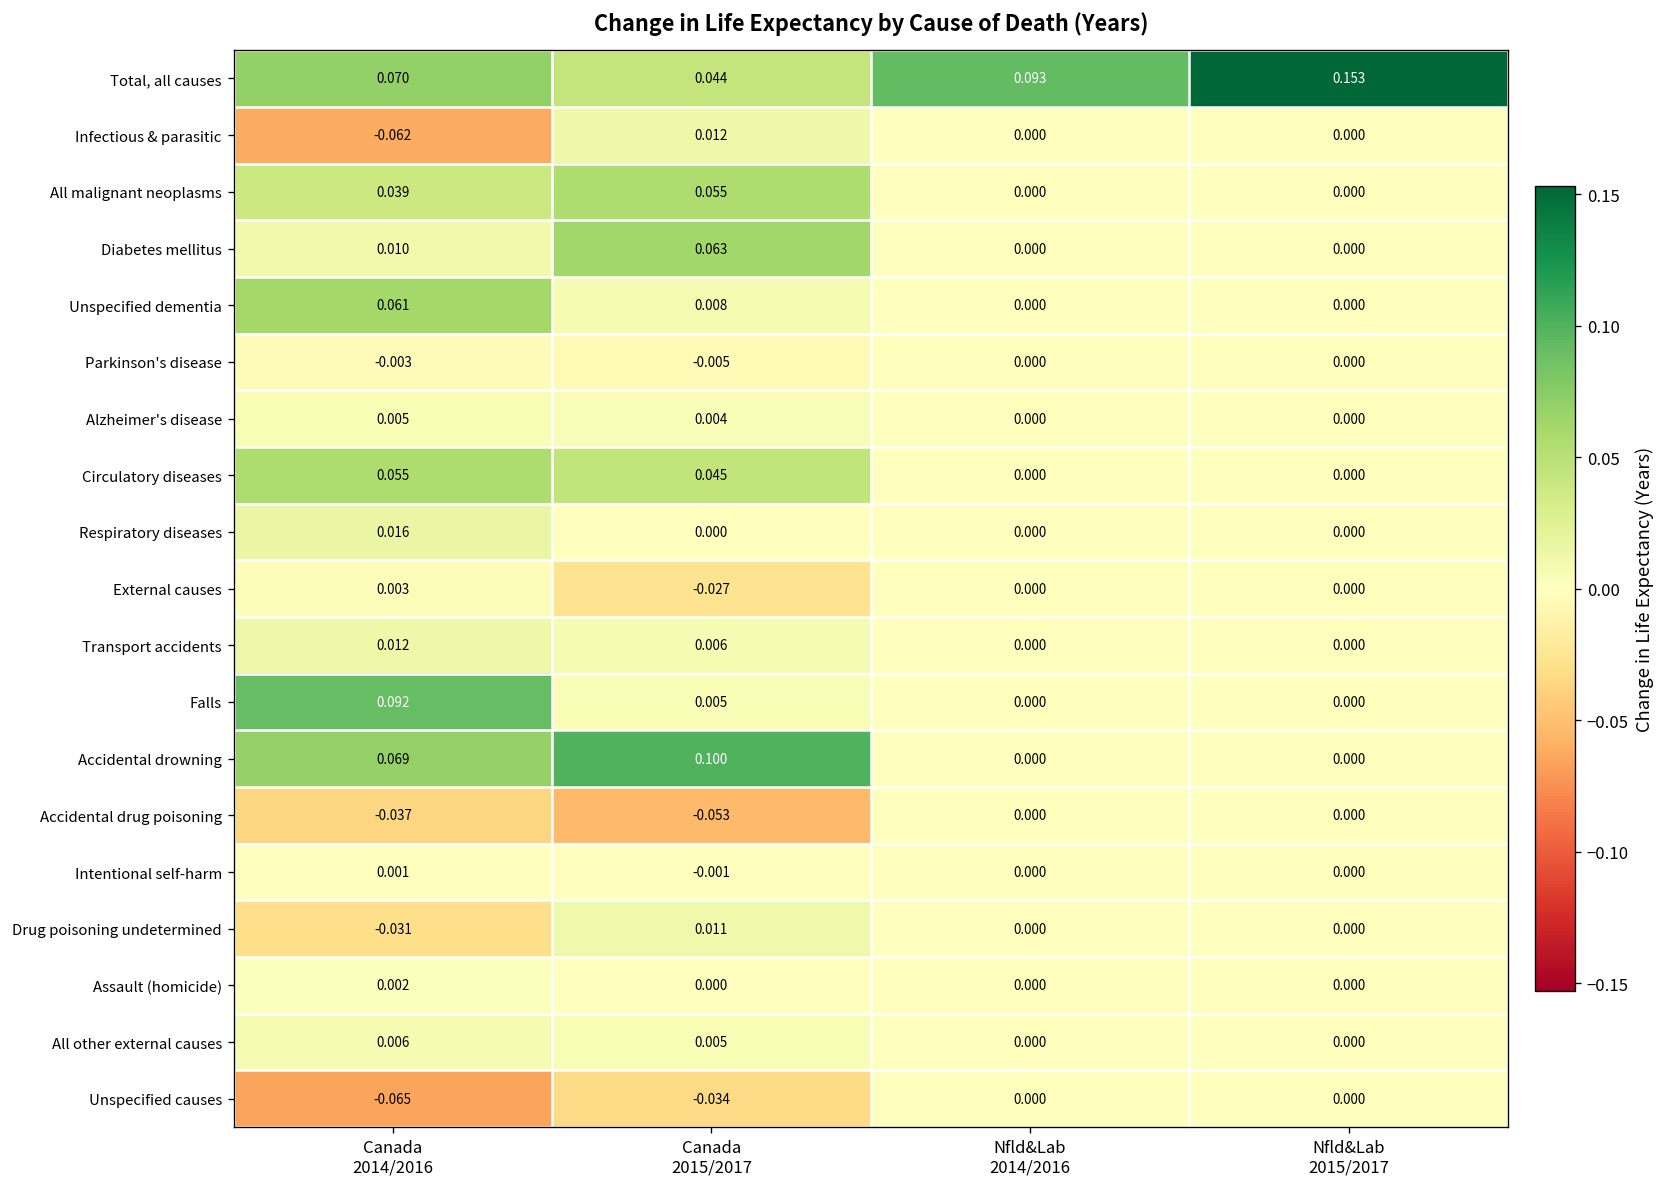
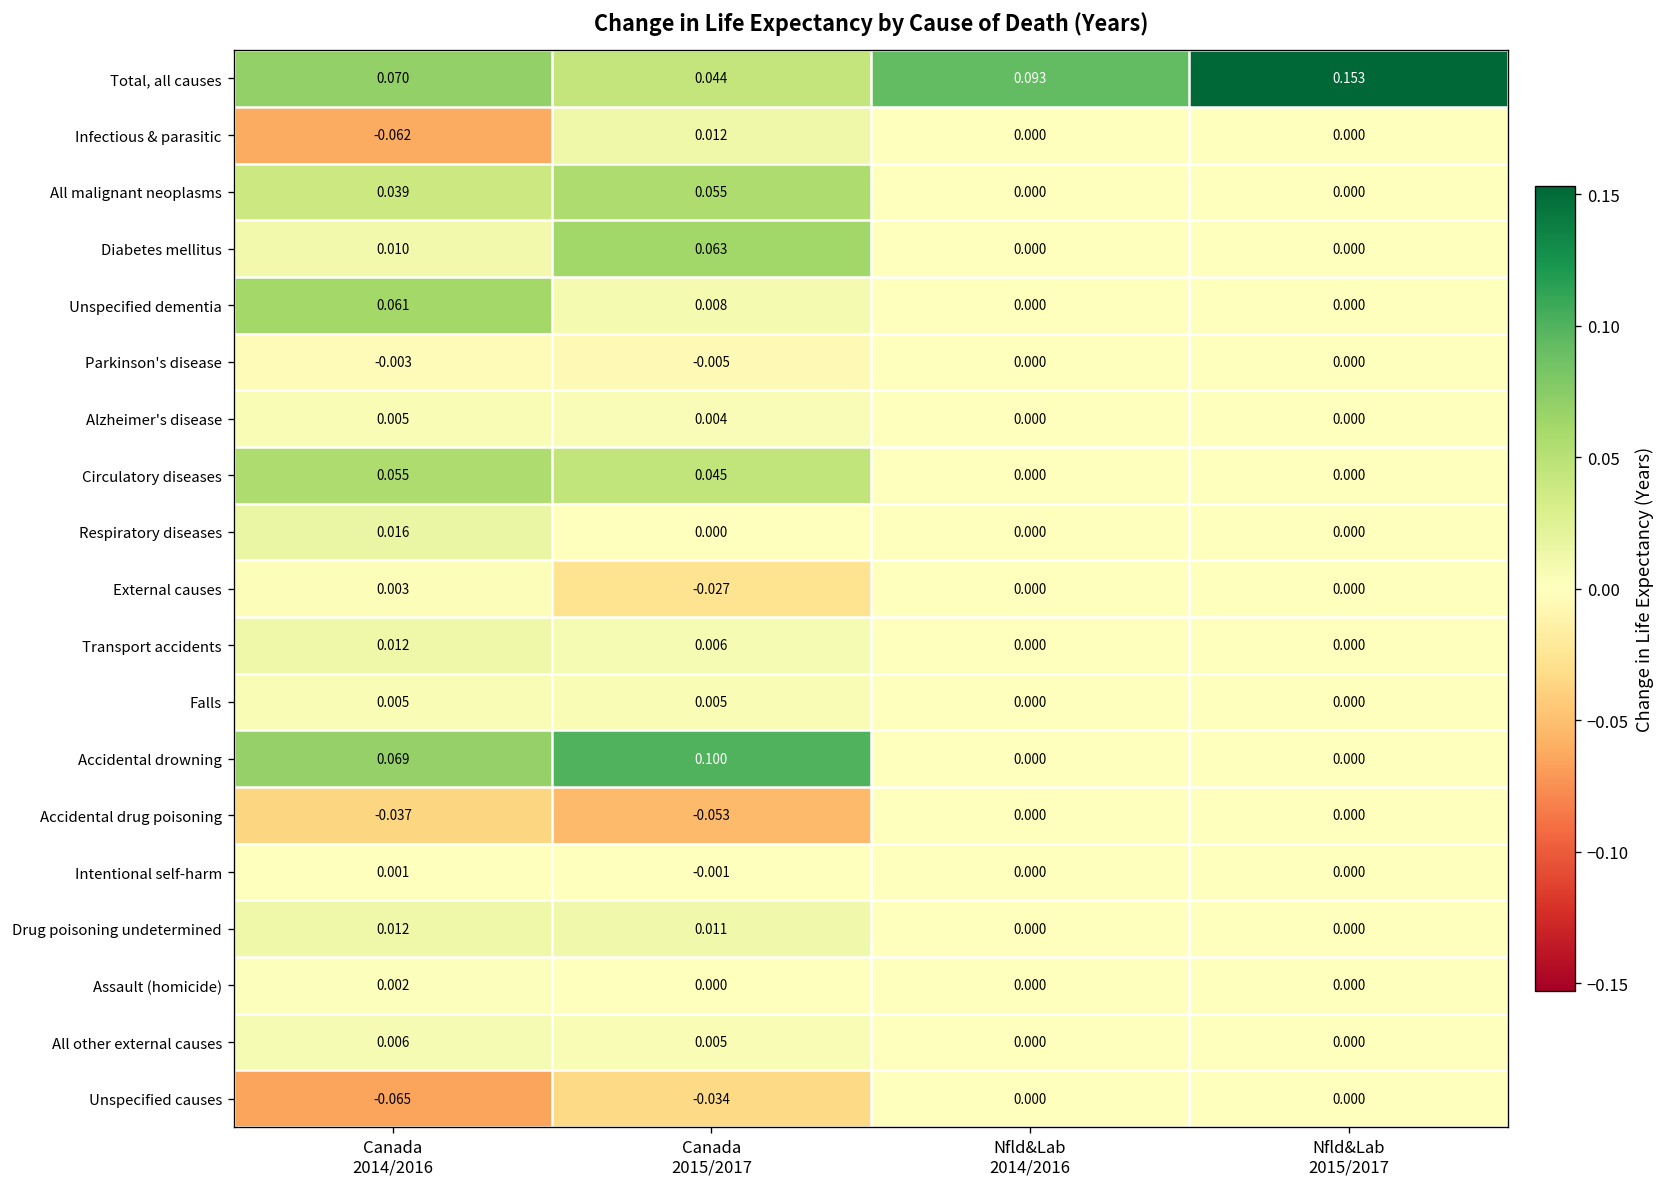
Falls, Canada 2014/2016: 0.092 -> 0.005
Drug poisoning undetermined, Canada 2014/2016: -0.031 -> 0.012
